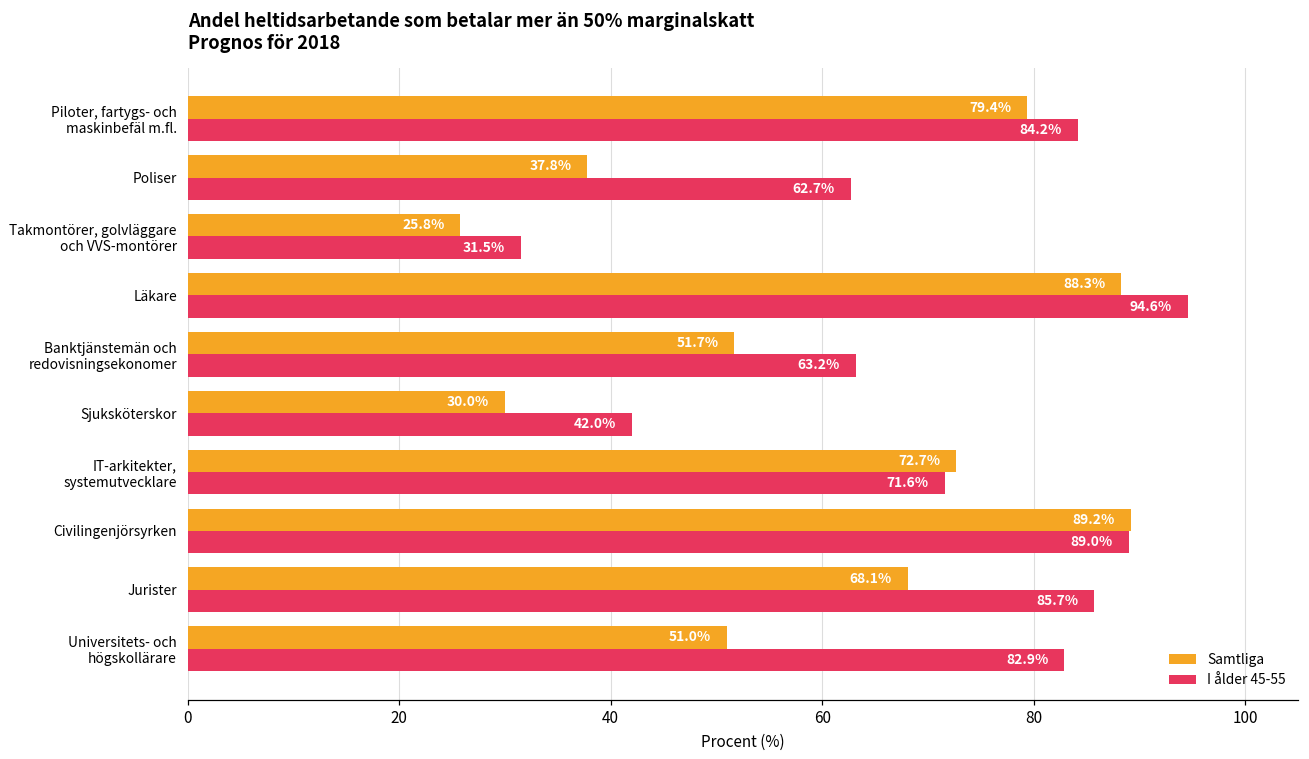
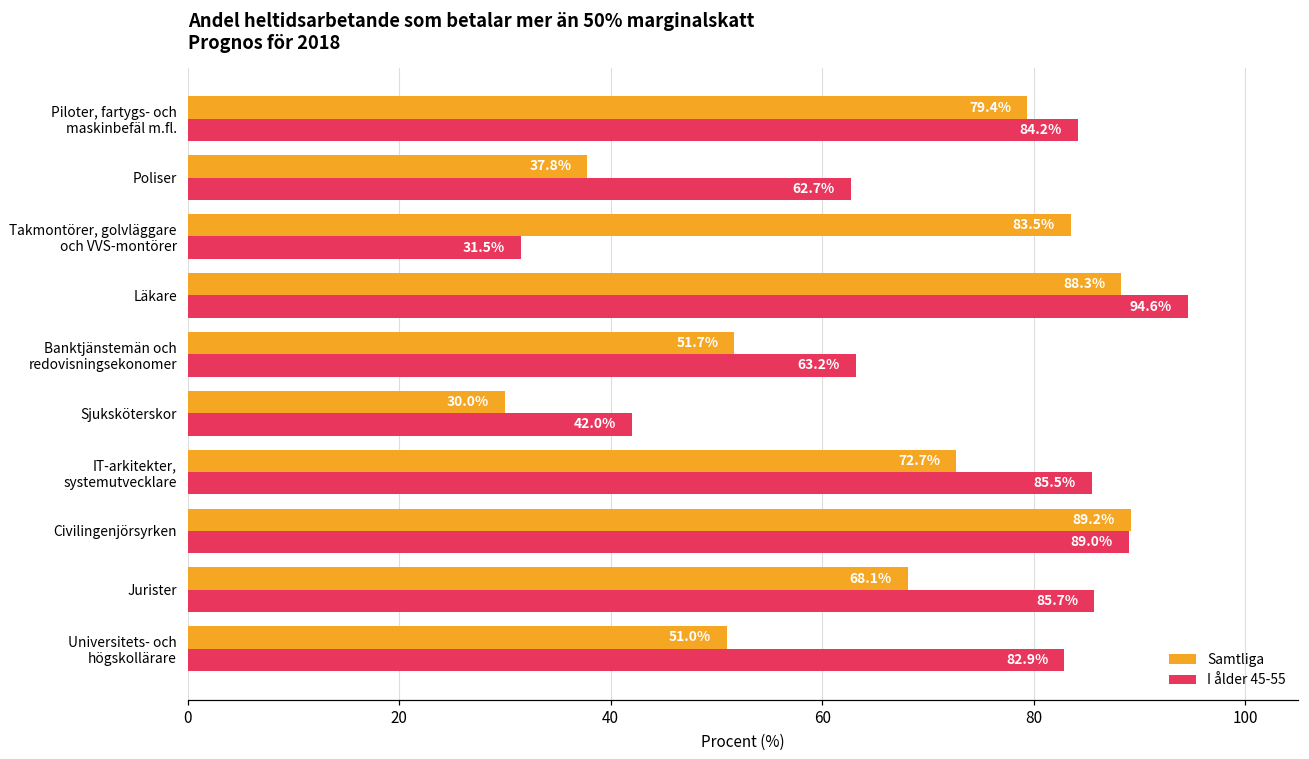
Samtliga, Takmontörer, golvläggare och VVS-montörer: 25.8% -> 83.5%
I ålder 45-55, IT-arkitekter, systemutvecklare: 71.6% -> 85.5%
